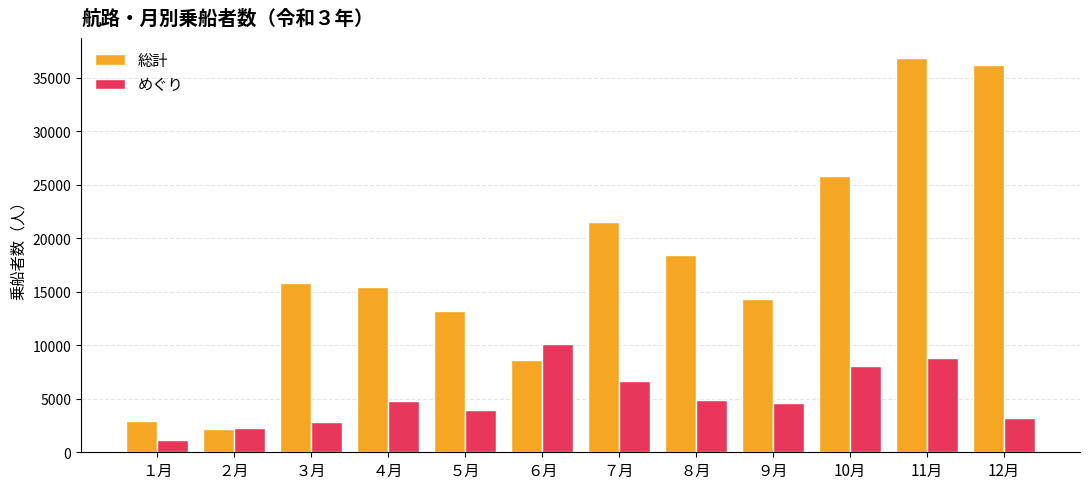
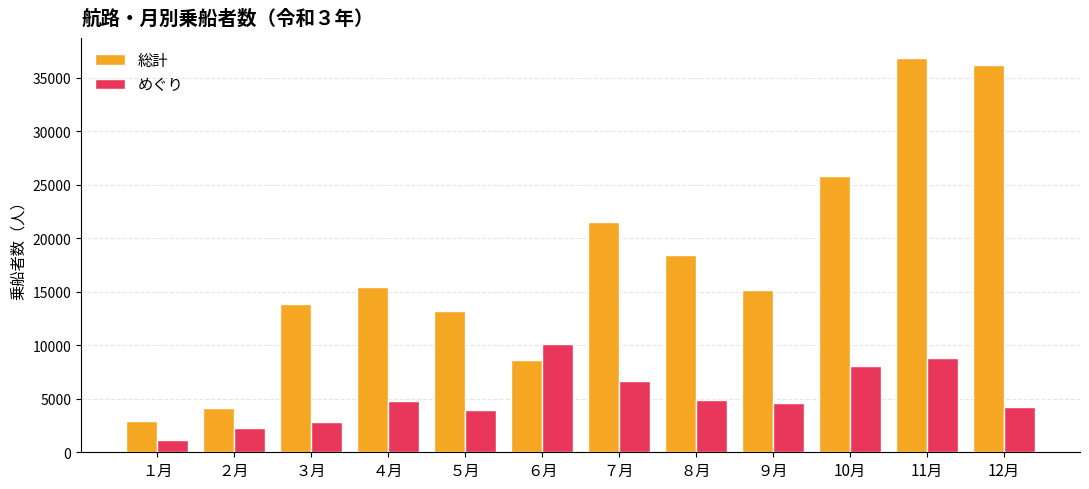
総計, ２月: 2100 -> 4100
総計, ３月: 15800 -> 13900
総計, ９月: 14400 -> 15200
めぐり, 12月: 3200 -> 4200
